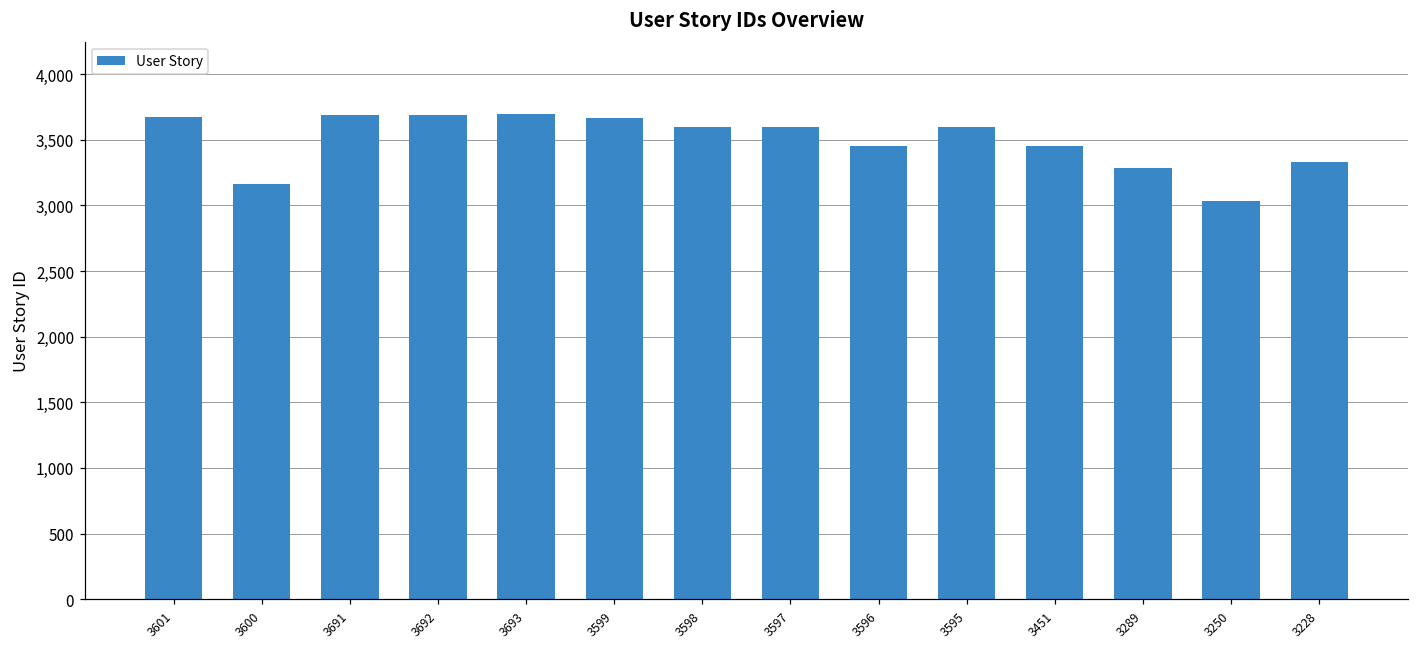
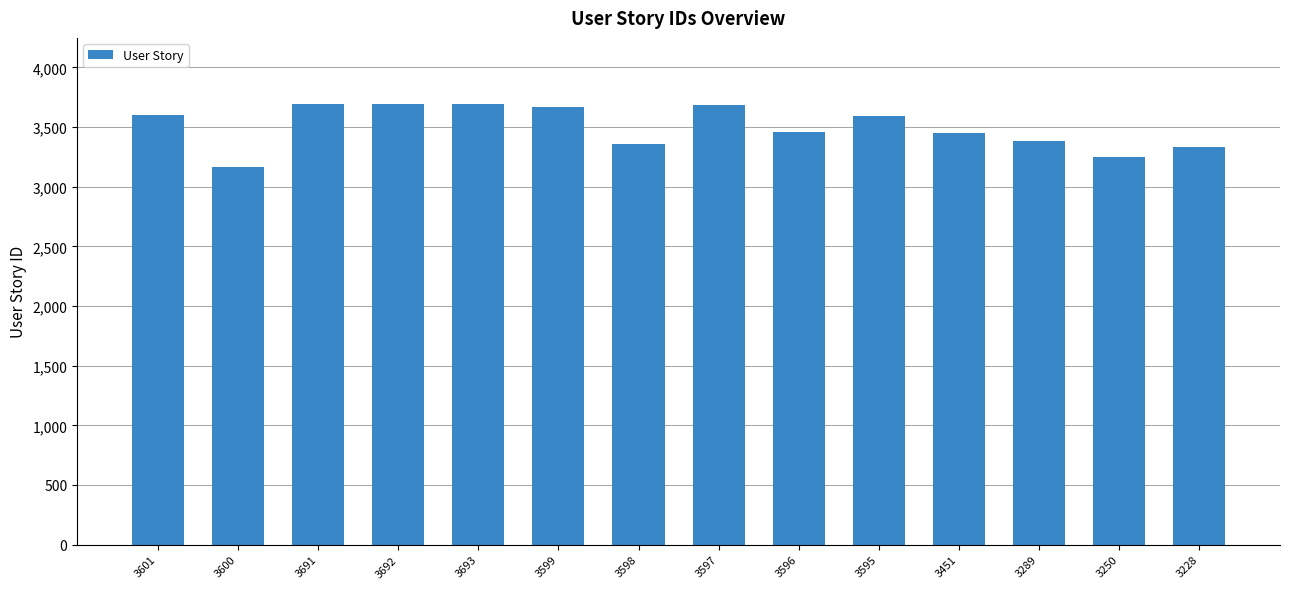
3601: 3,680 -> 3,600
3598: 3,600 -> 3,360
3597: 3,600 -> 3,680
3289: 3,290 -> 3,380
3250: 3,030 -> 3,250
